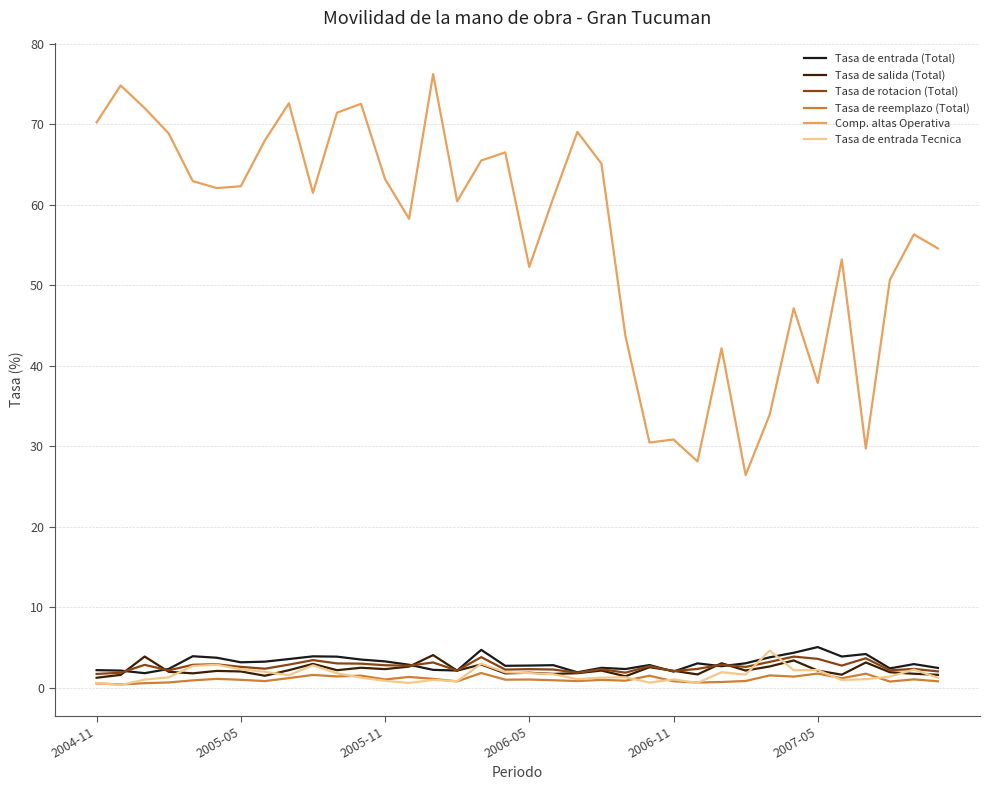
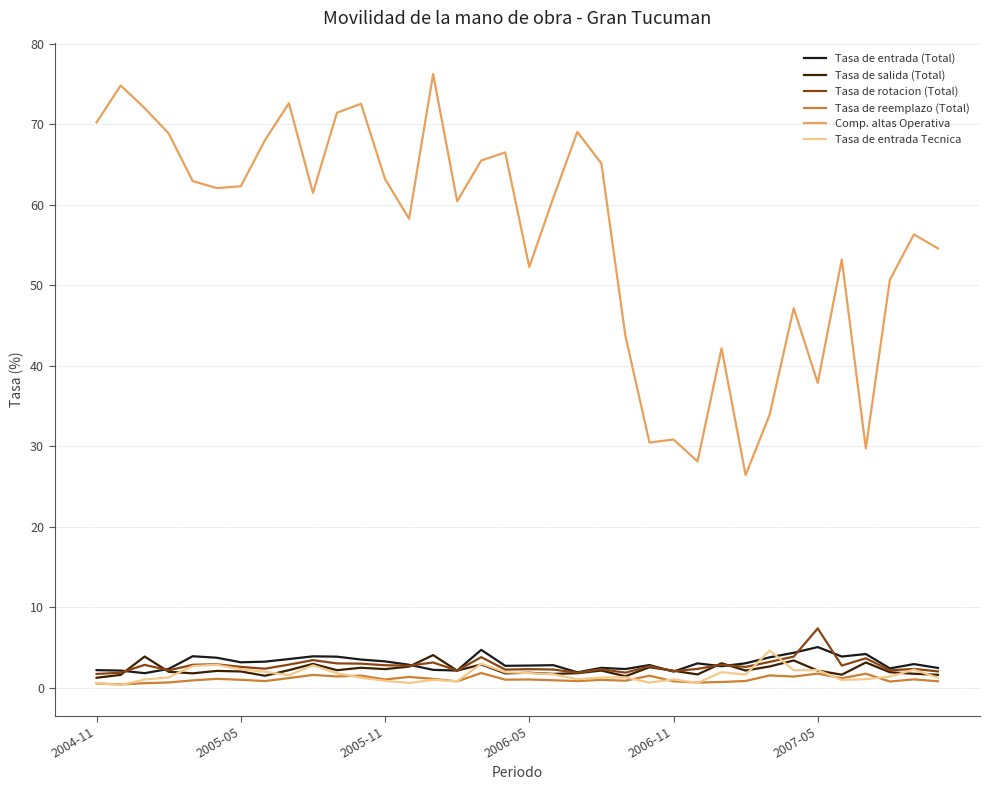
Tasa de rotacion (Total), 2007-05: 4 -> 7
